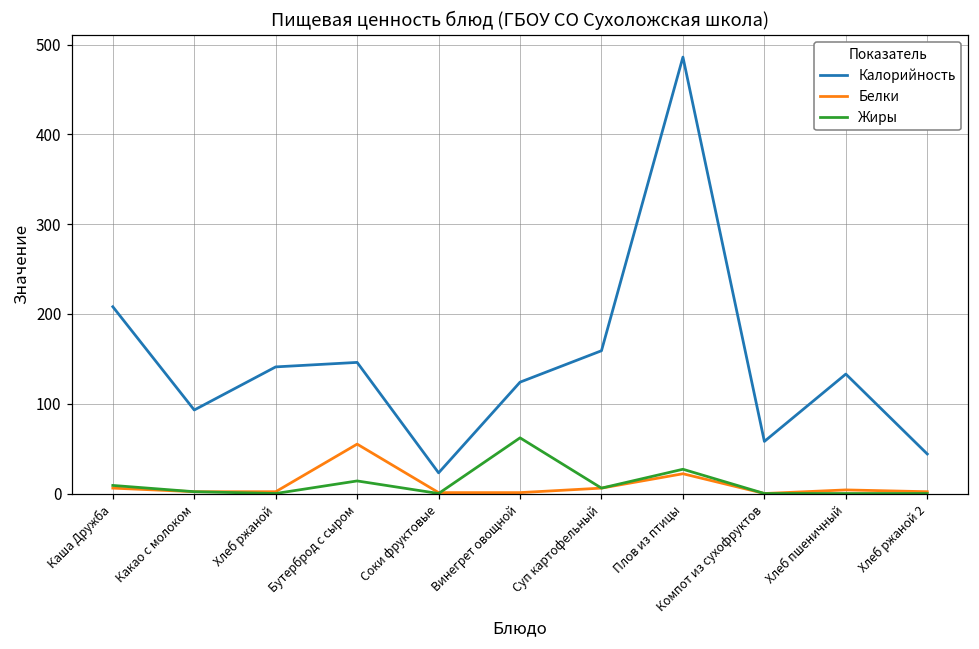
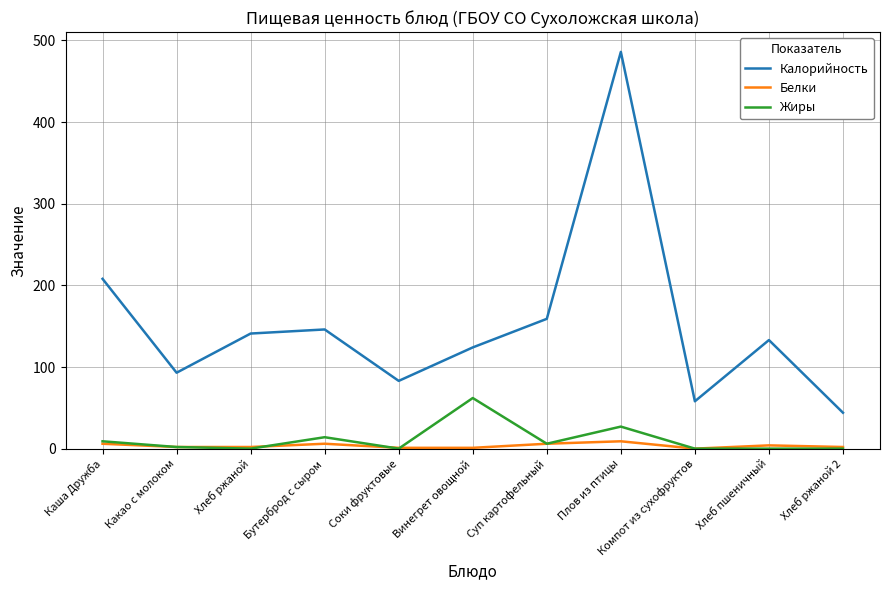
Белки, Бутерброд с сыром: 60 -> 10
Калорийность, Соки фруктовые: 20 -> 80
Белки, Плов из птицы: 20 -> 10
